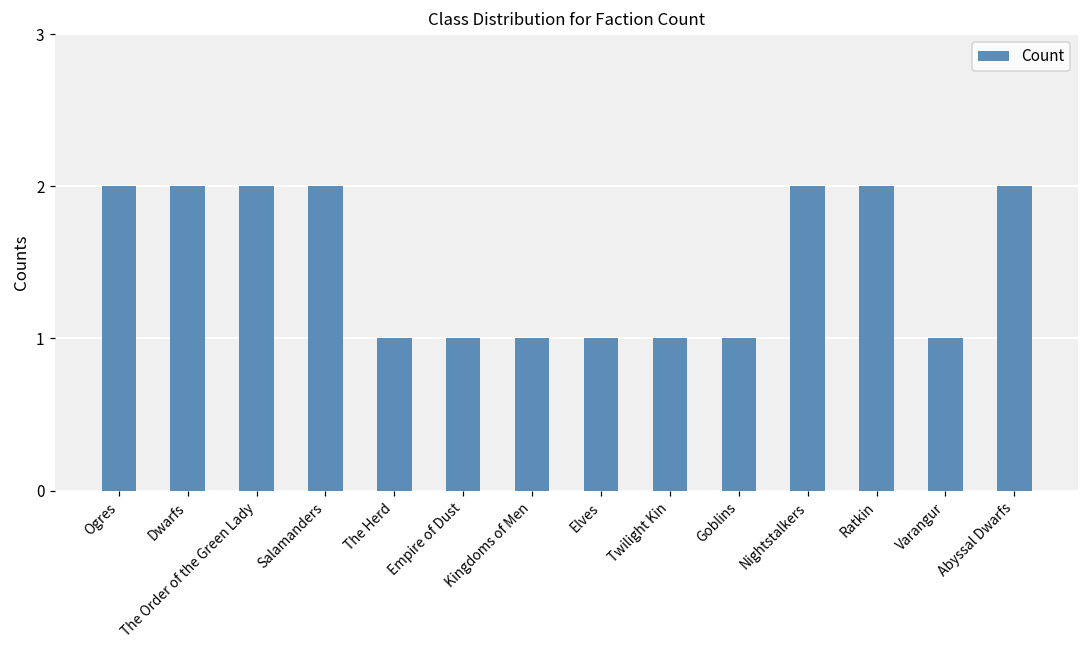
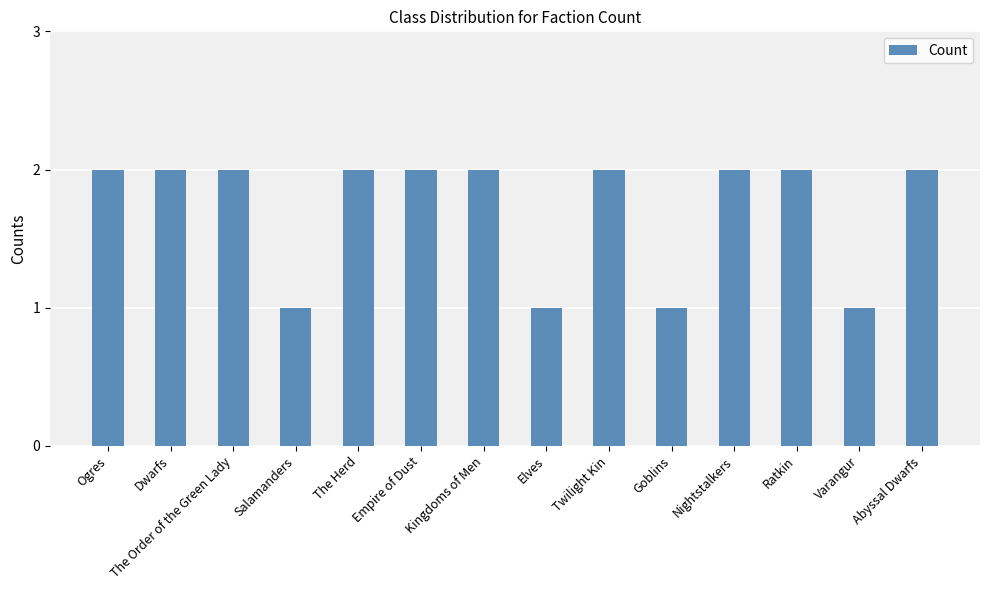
Salamanders: 2 -> 1
The Herd: 1 -> 2
Empire of Dust: 1 -> 2
Kingdoms of Men: 1 -> 2
Twilight Kin: 1 -> 2
